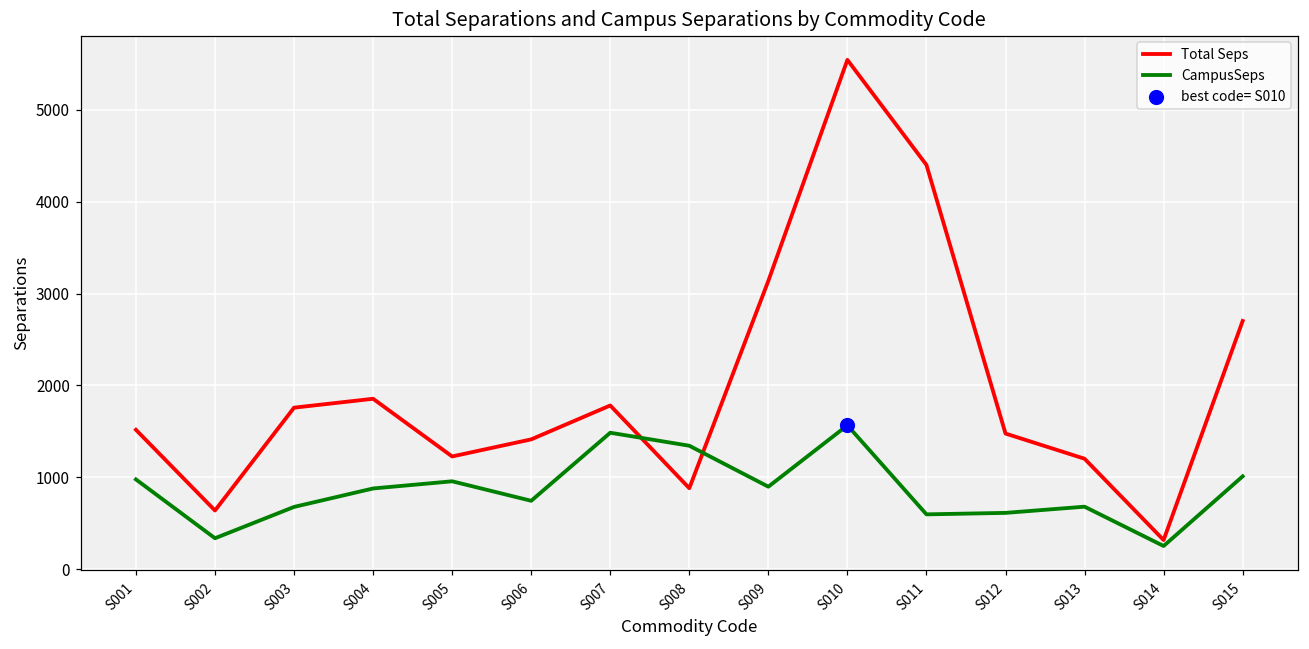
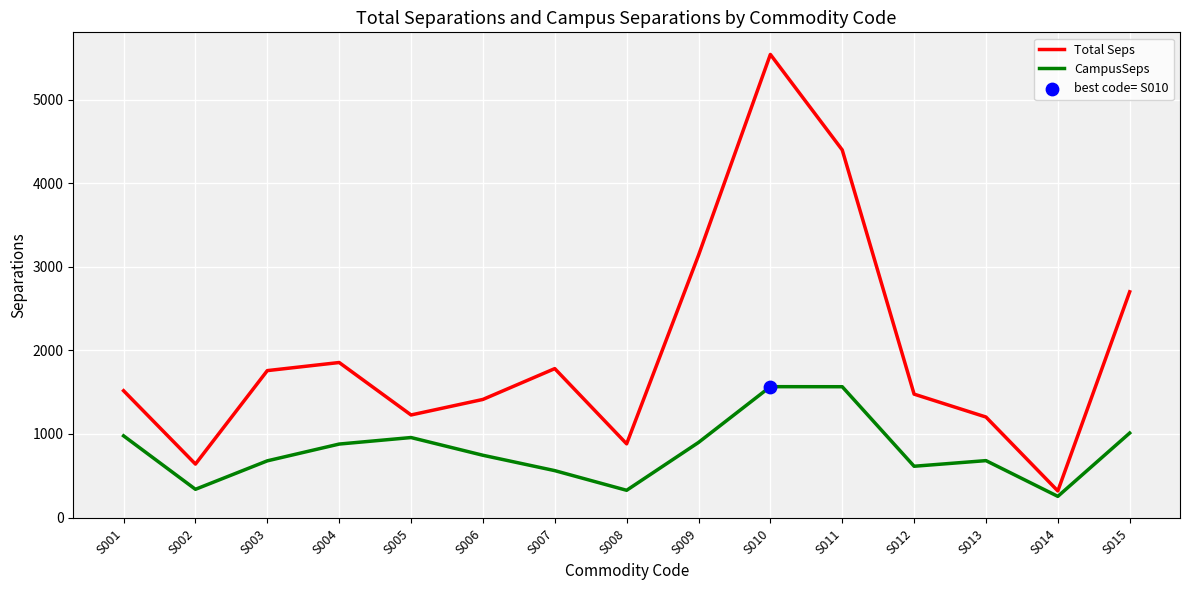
CampusSeps, S007: 1500 -> 600
CampusSeps, S008: 1300 -> 300
CampusSeps, S011: 600 -> 1600
